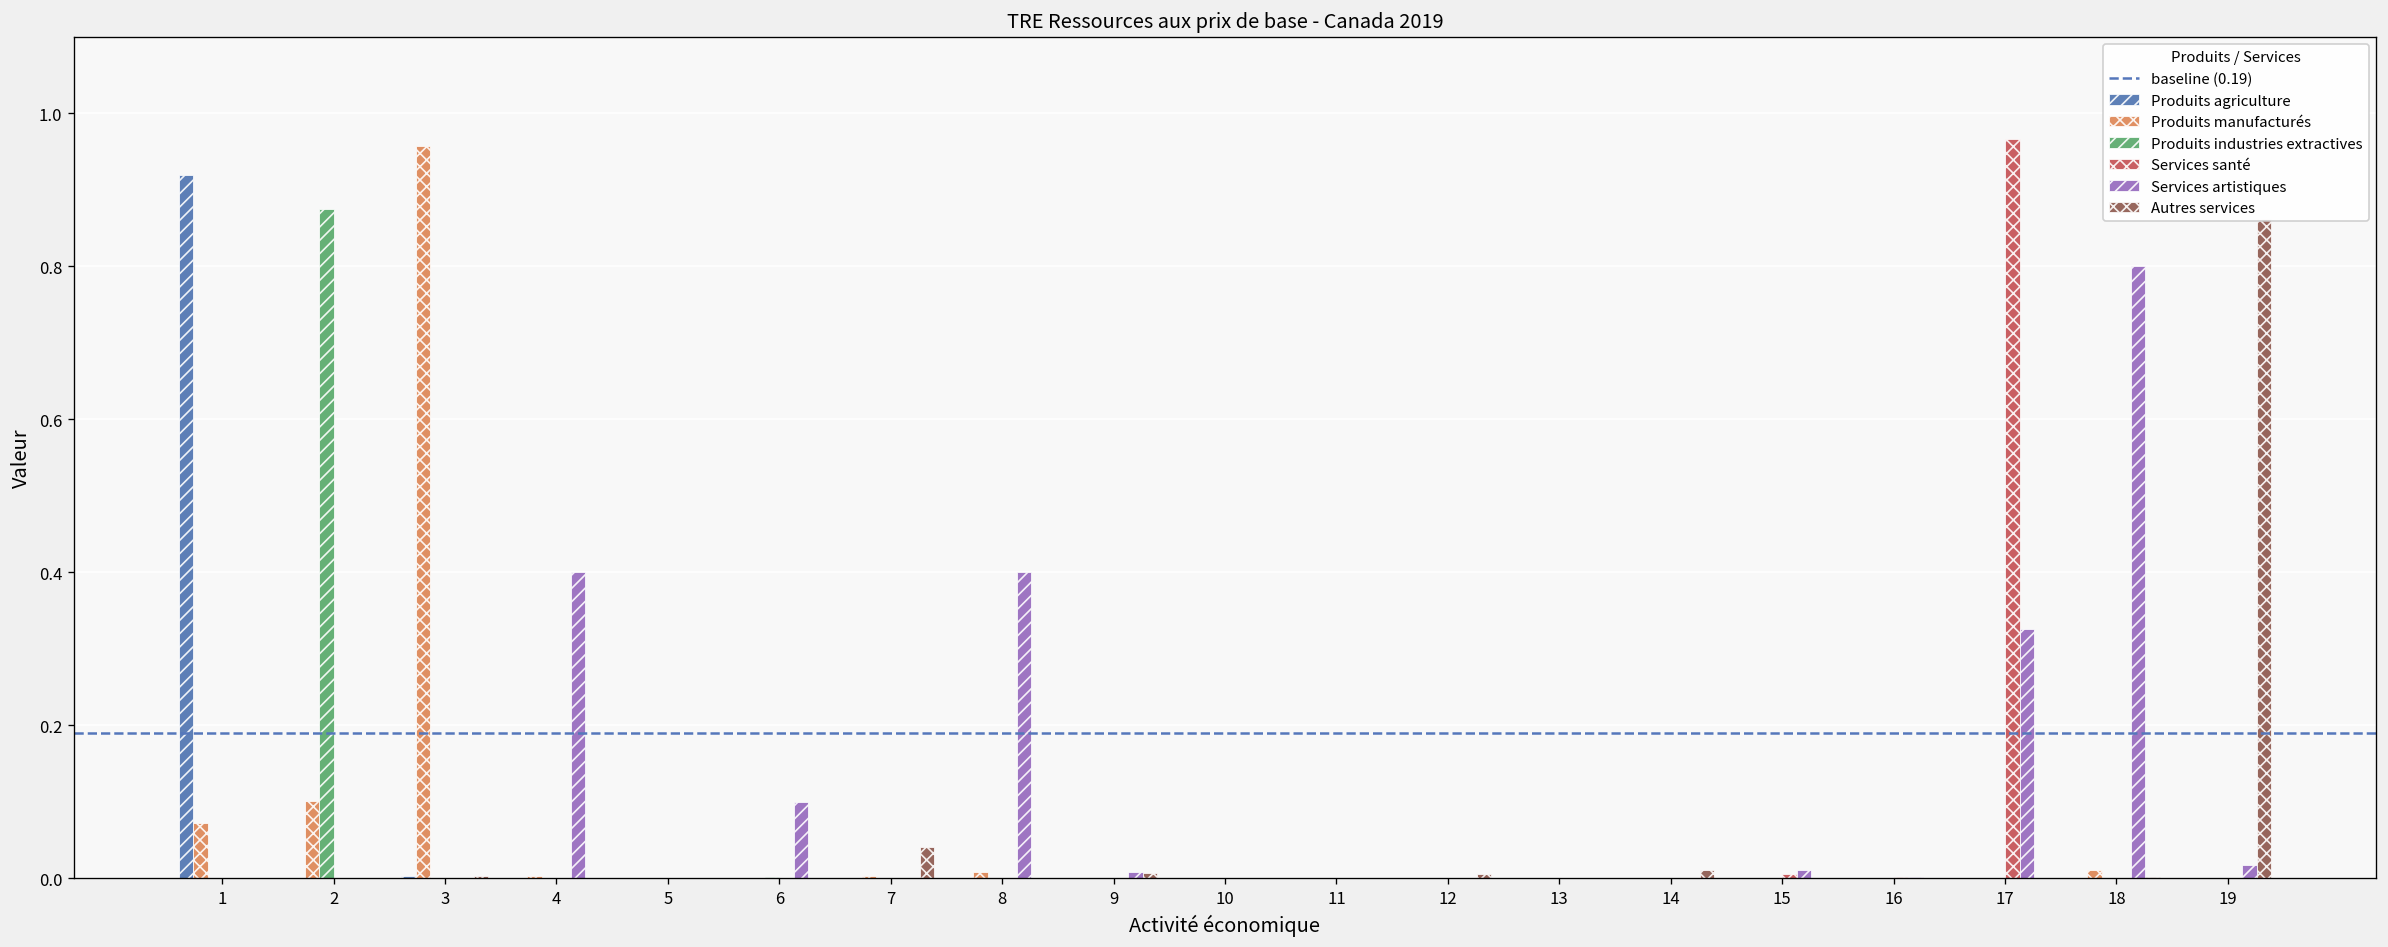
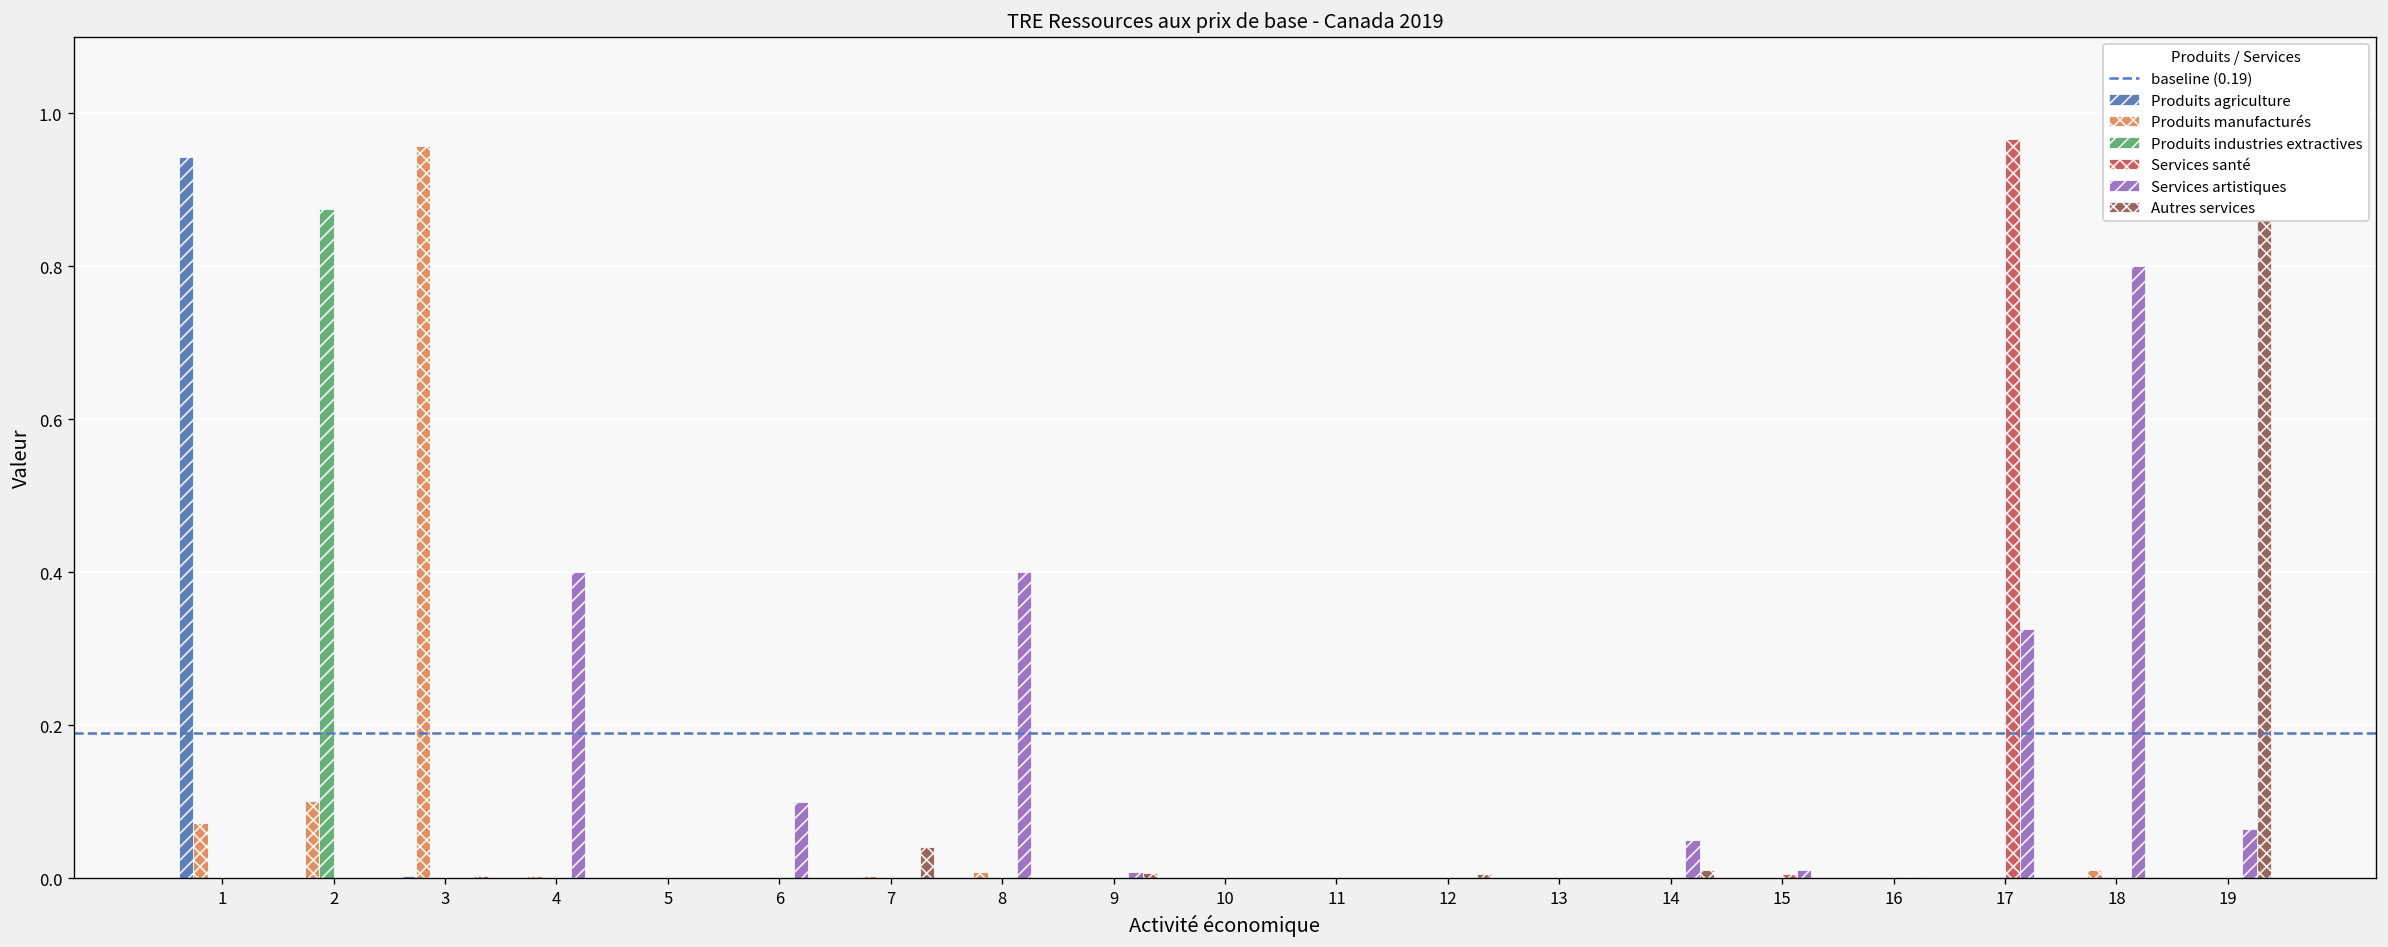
Produits agriculture, 1: 0.92 -> 0.94
Services artistiques, 14: 0.00 -> 0.05
Services artistiques, 19: 0.02 -> 0.06
